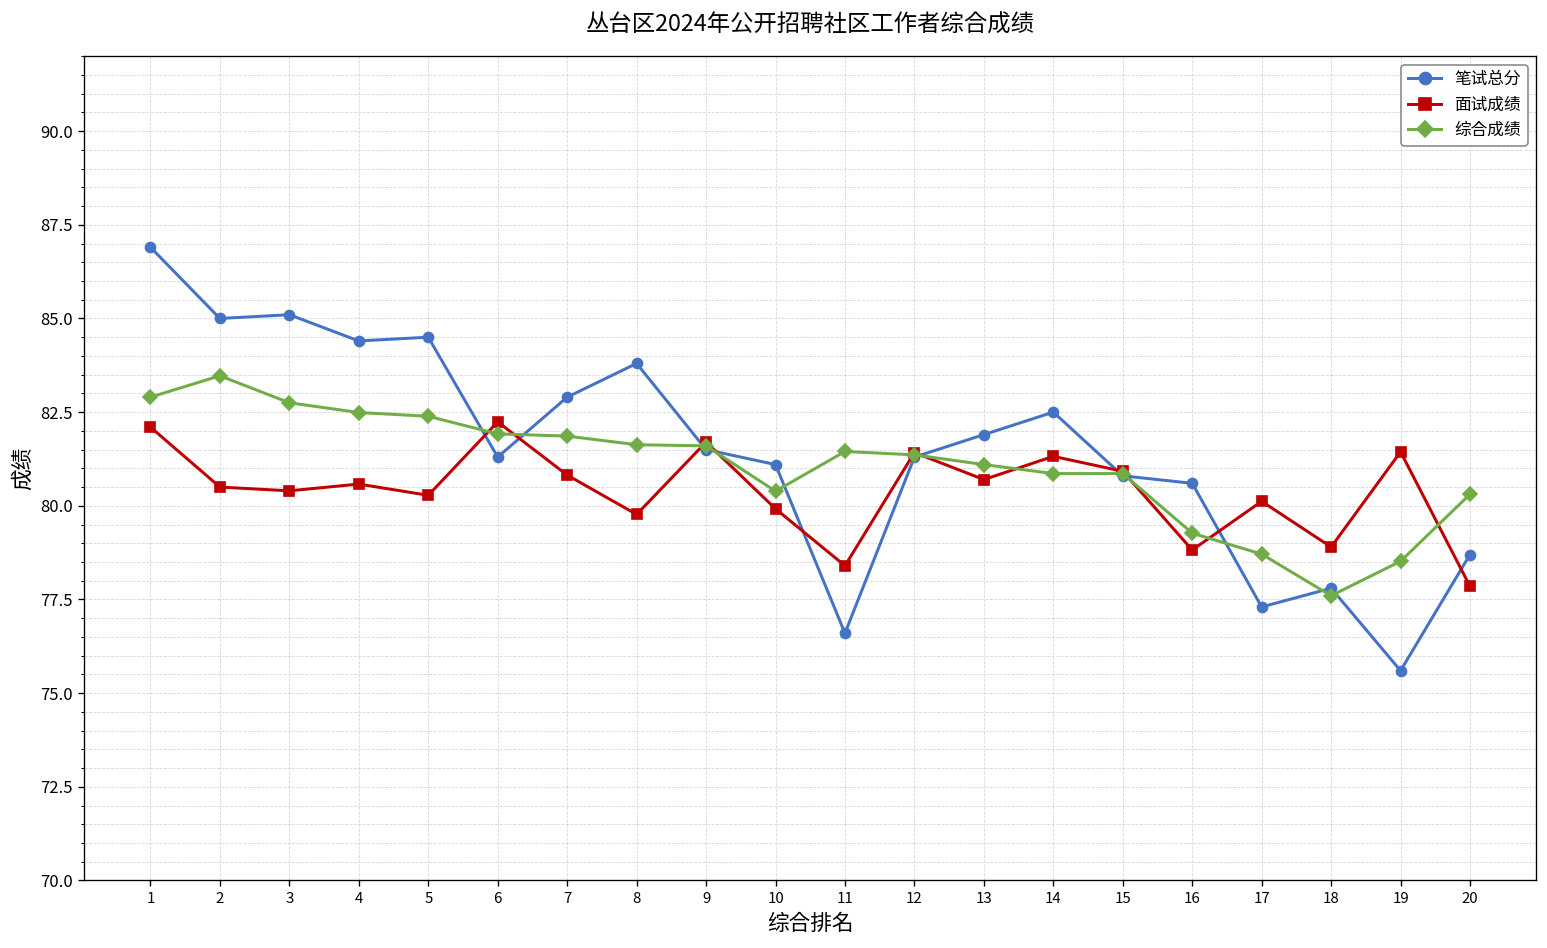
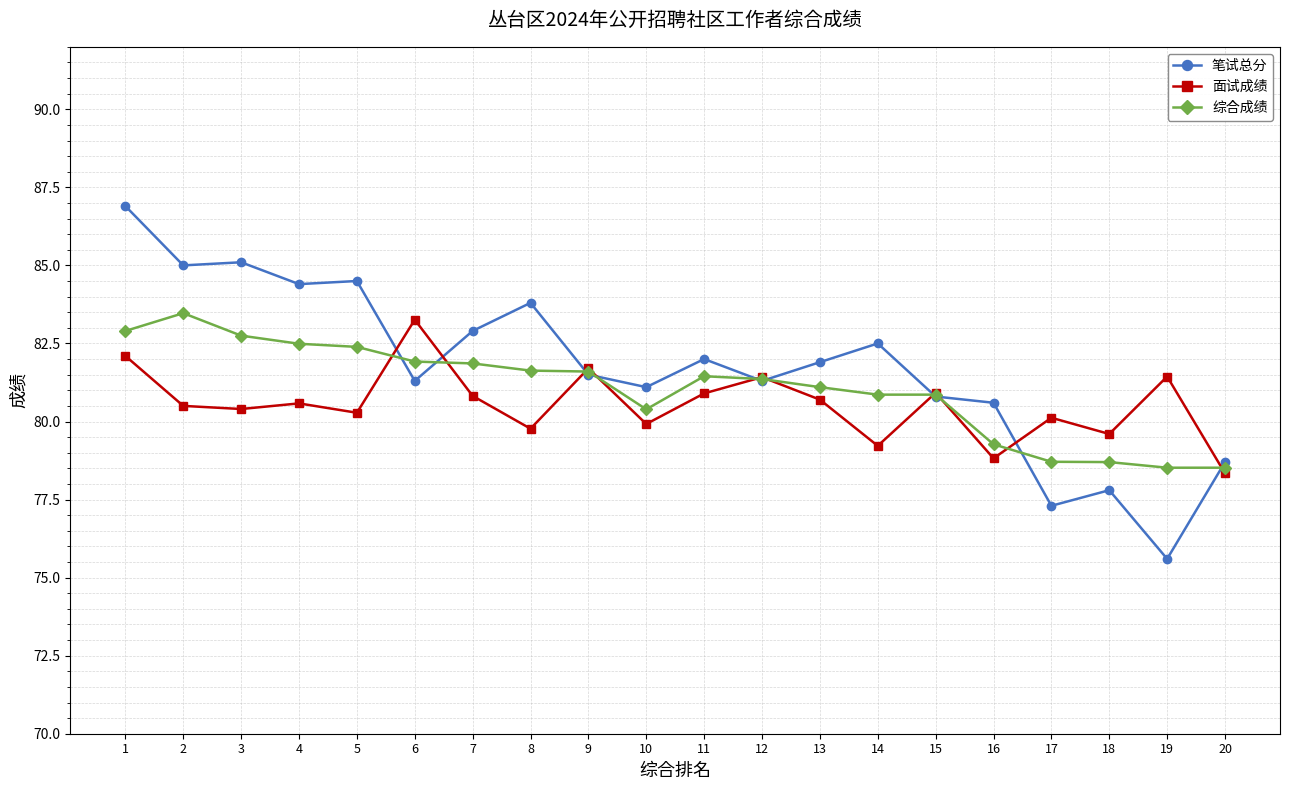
面试成绩, 6: 82.2 -> 83.3
笔试总分, 11: 76.6 -> 82.0
面试成绩, 11: 78.4 -> 80.9
面试成绩, 14: 81.3 -> 79.2
面试成绩, 18: 78.9 -> 79.6
综合成绩, 18: 77.6 -> 78.7
面试成绩, 20: 77.9 -> 78.3
综合成绩, 20: 80.3 -> 78.5
